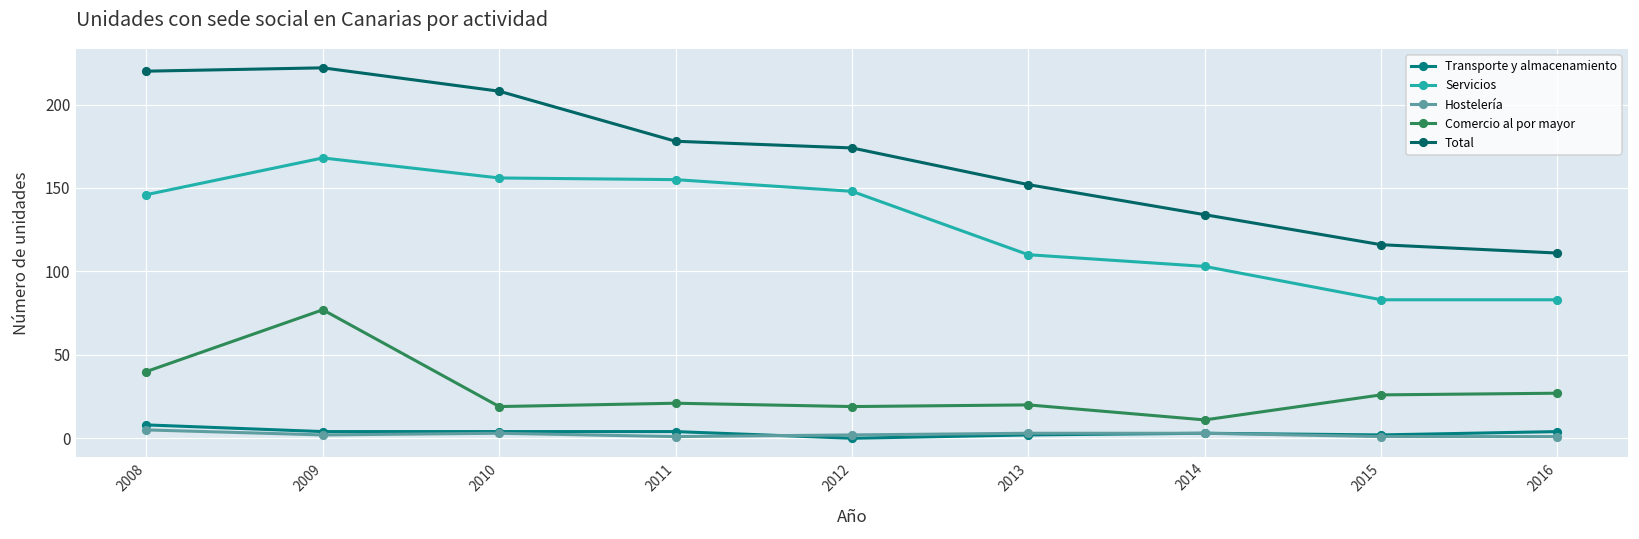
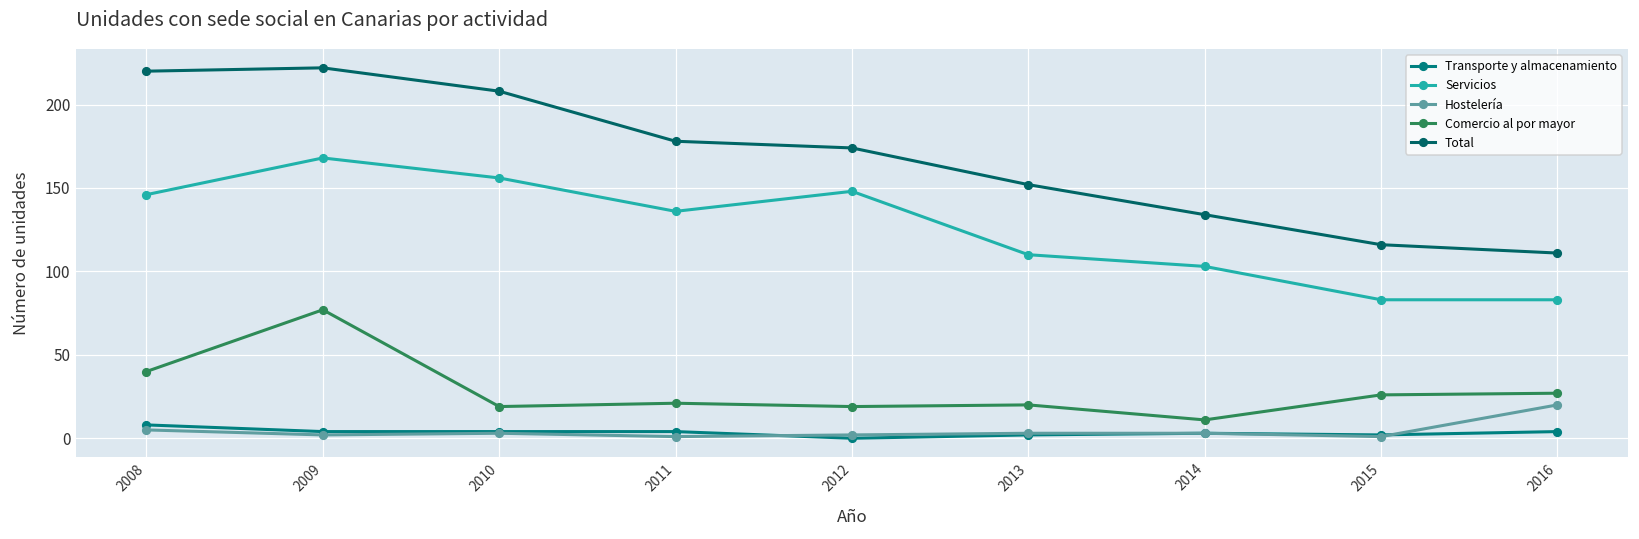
Servicios, 2011: 155 -> 136
Hostelería, 2016: 1 -> 20
